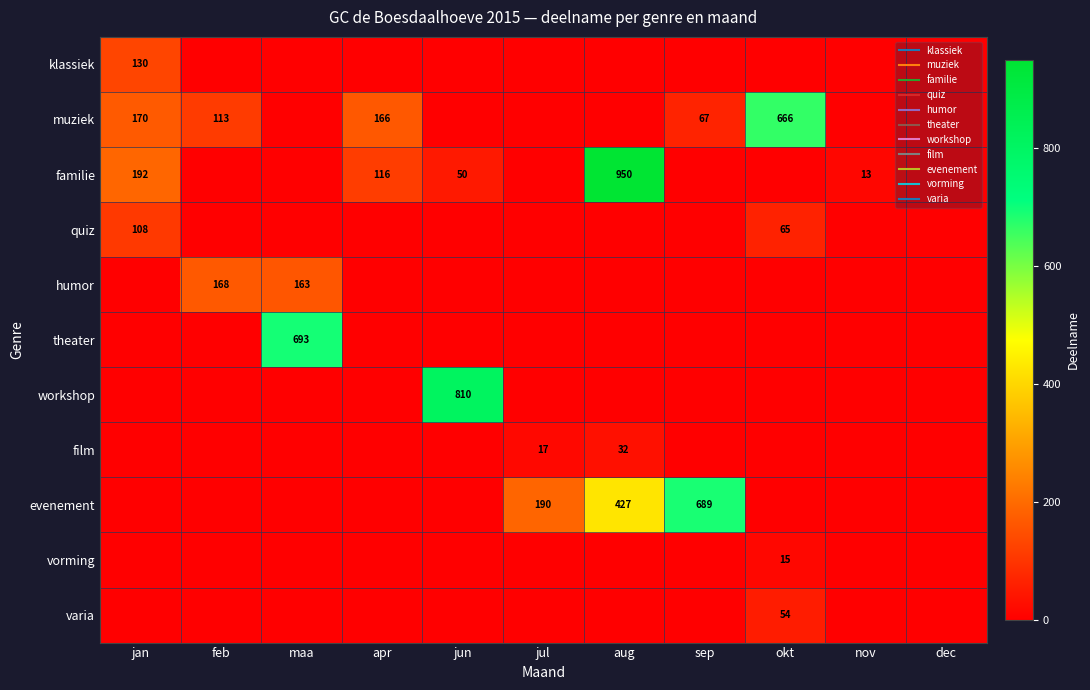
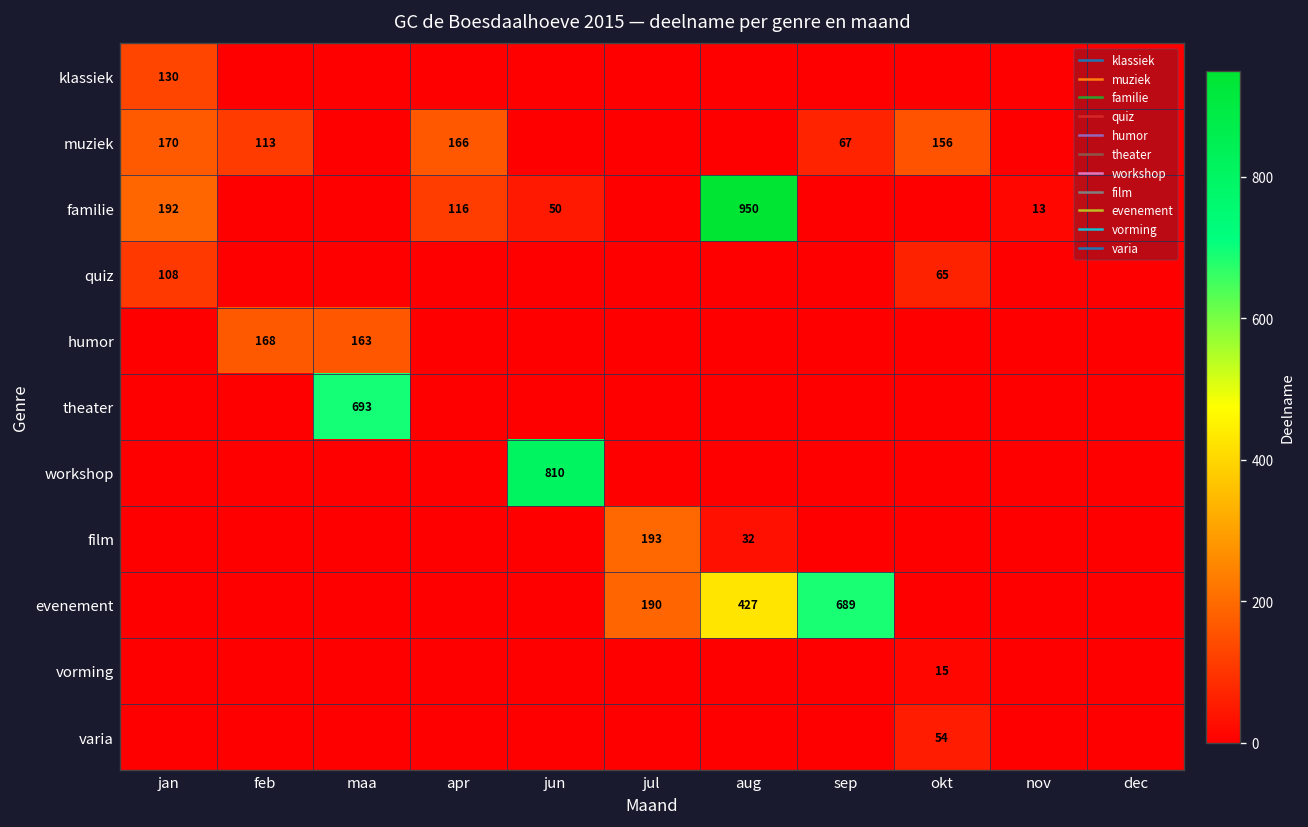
muziek, okt: 666 -> 156
film, jul: 17 -> 193
